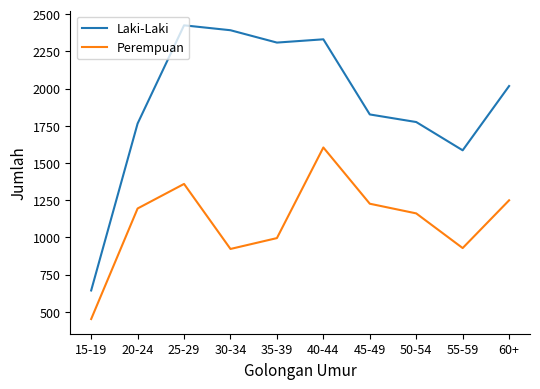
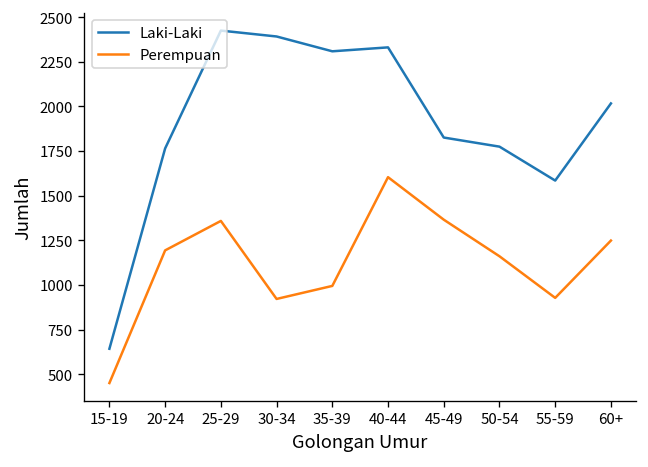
Perempuan, 45-49: 1230 -> 1370
